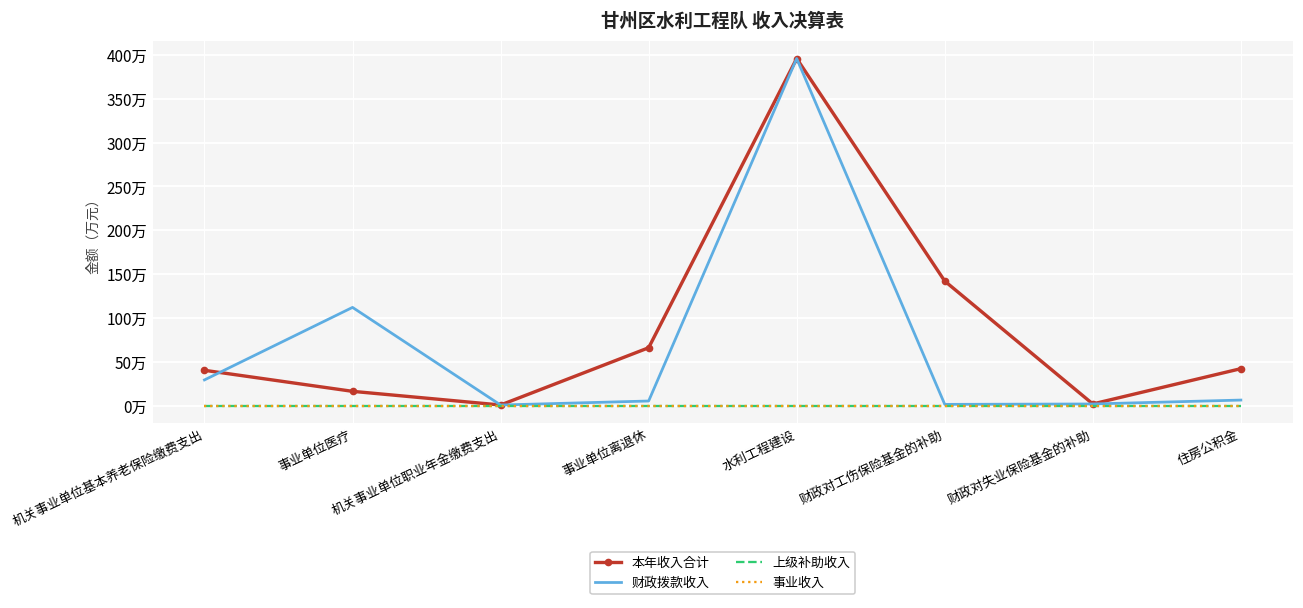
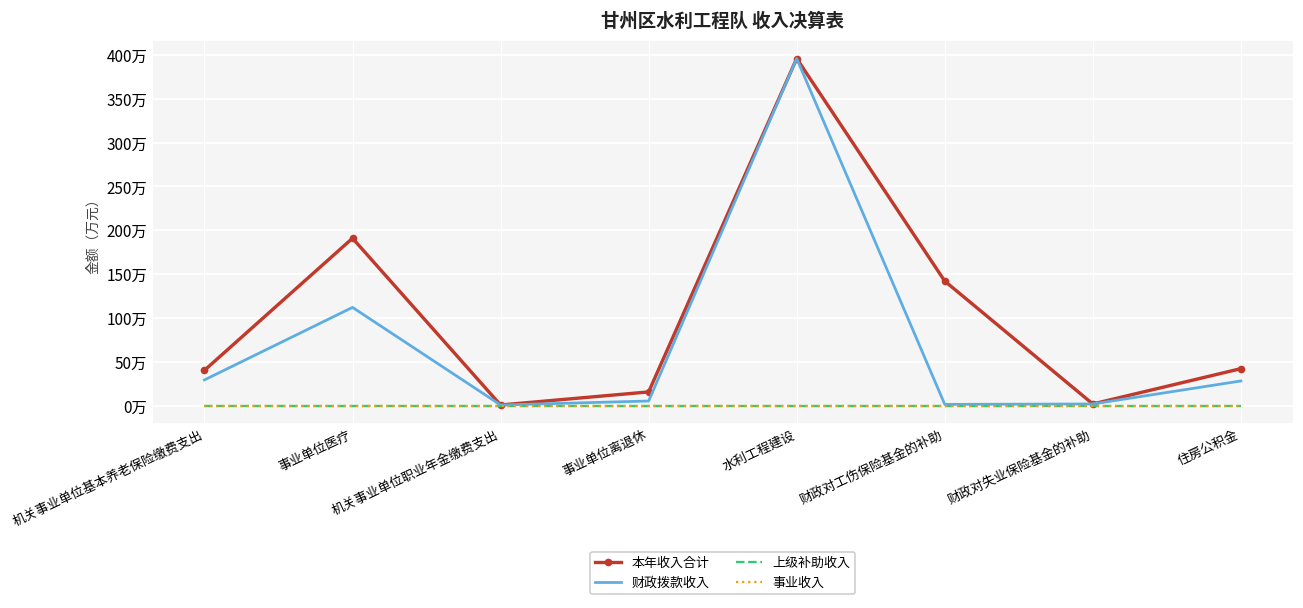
本年收入合计, 事业单位医疗: 20万 -> 190万
本年收入合计, 事业单位离退休: 70万 -> 20万
财政拨款收入, 住房公积金: 10万 -> 30万
